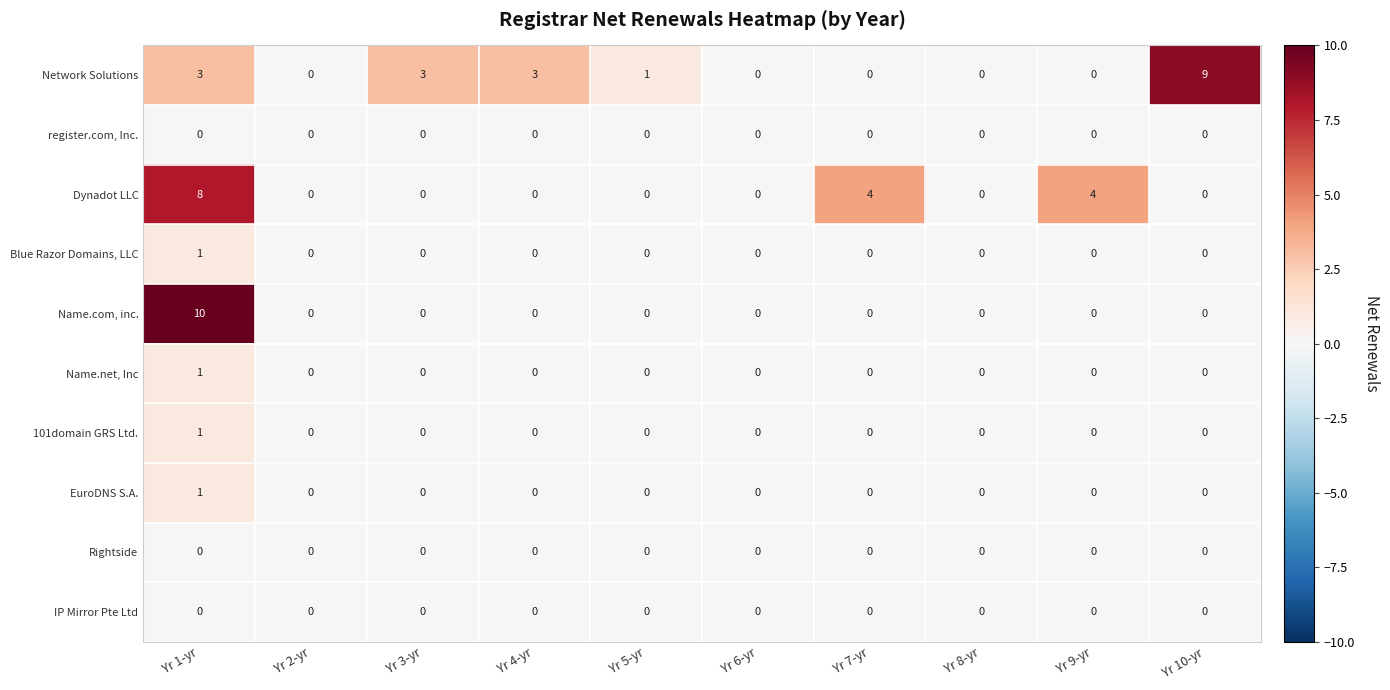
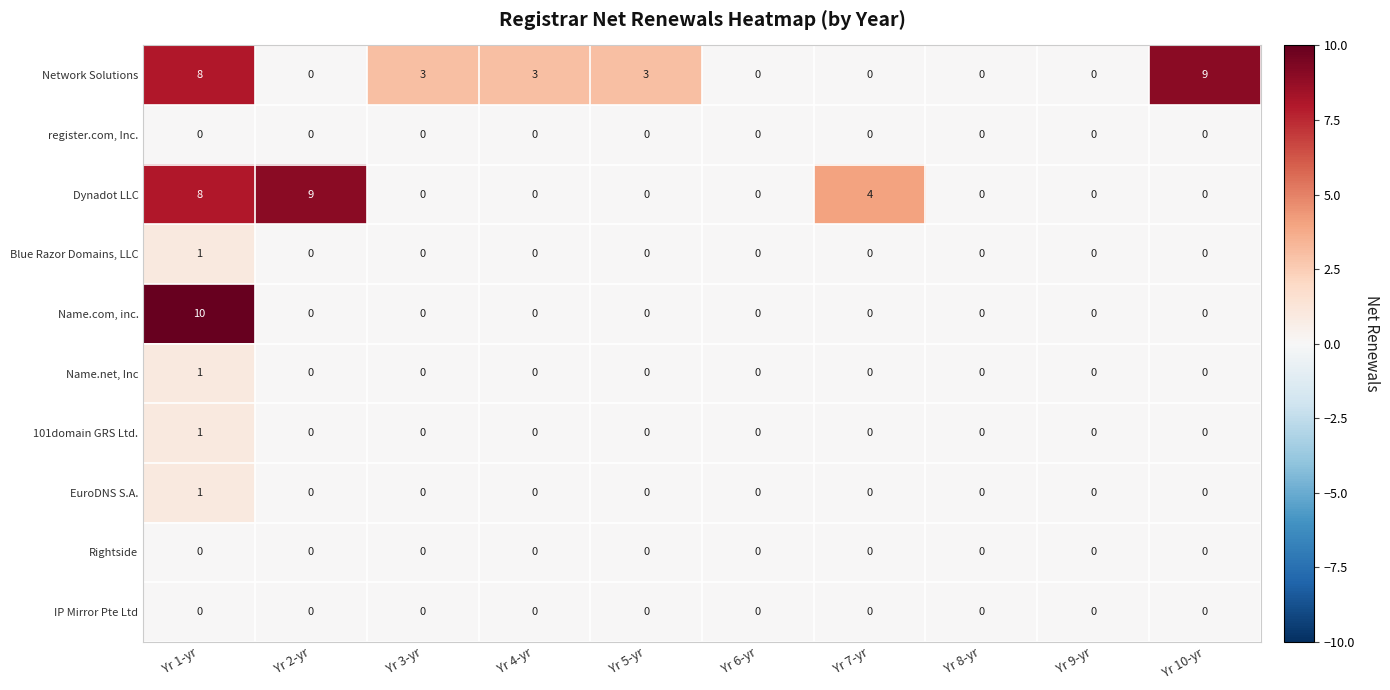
Network Solutions, Yr 1-yr: 3 -> 8
Network Solutions, Yr 5-yr: 1 -> 3
Dynadot LLC, Yr 2-yr: 0 -> 9
Dynadot LLC, Yr 9-yr: 4 -> 0
